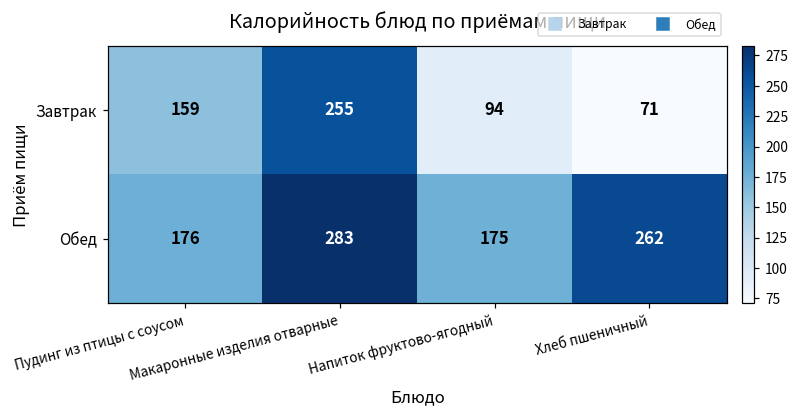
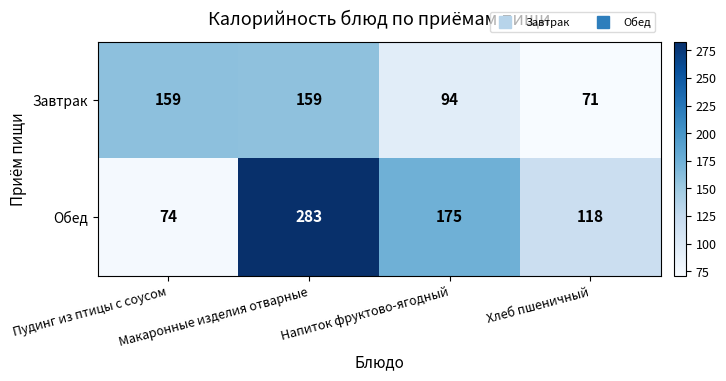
Завтрак, Макаронные изделия отварные: 255 -> 159
Обед, Пудинг из птицы с соусом: 176 -> 74
Обед, Хлеб пшеничный: 262 -> 118
